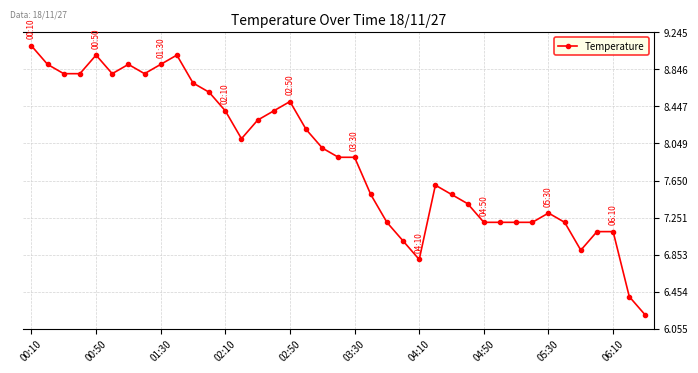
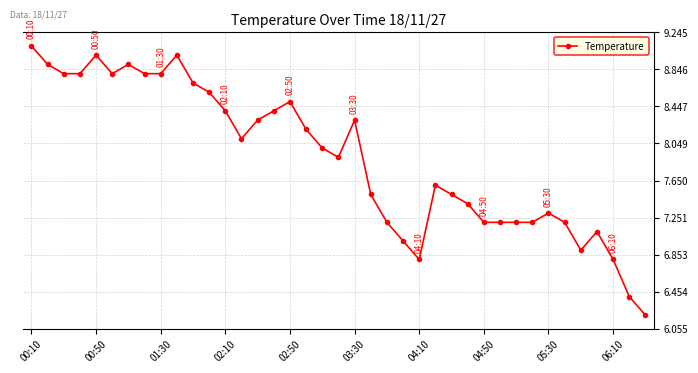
01:30: 8.9 -> 8.8
03:30: 7.9 -> 8.3
06:10: 7.1 -> 6.8
